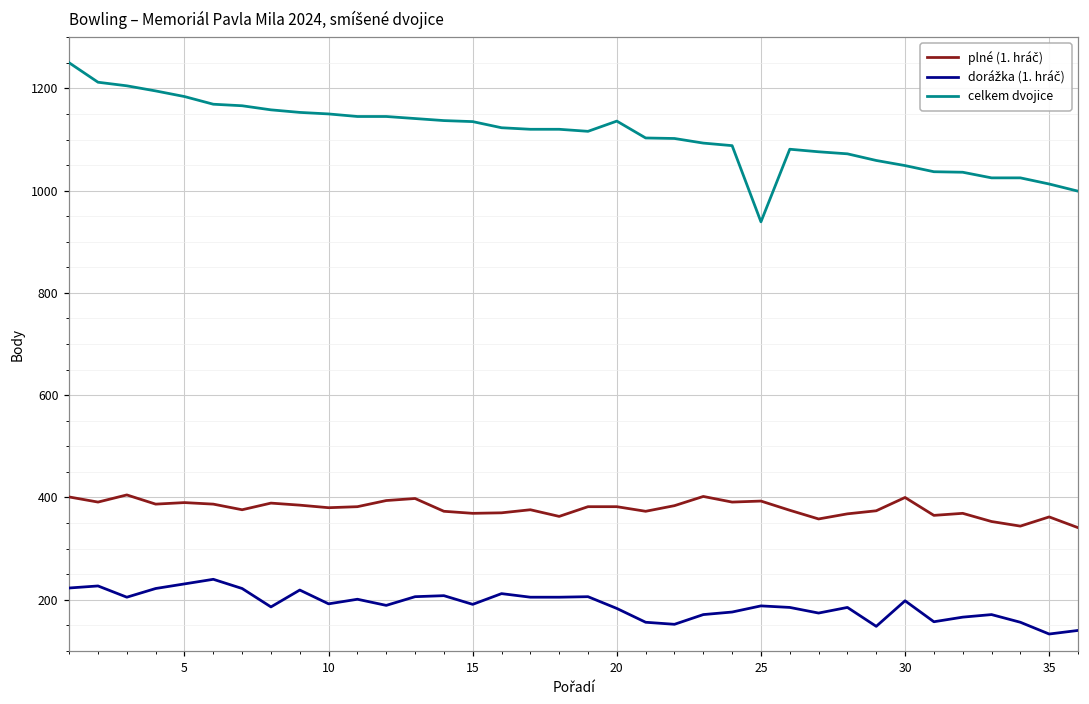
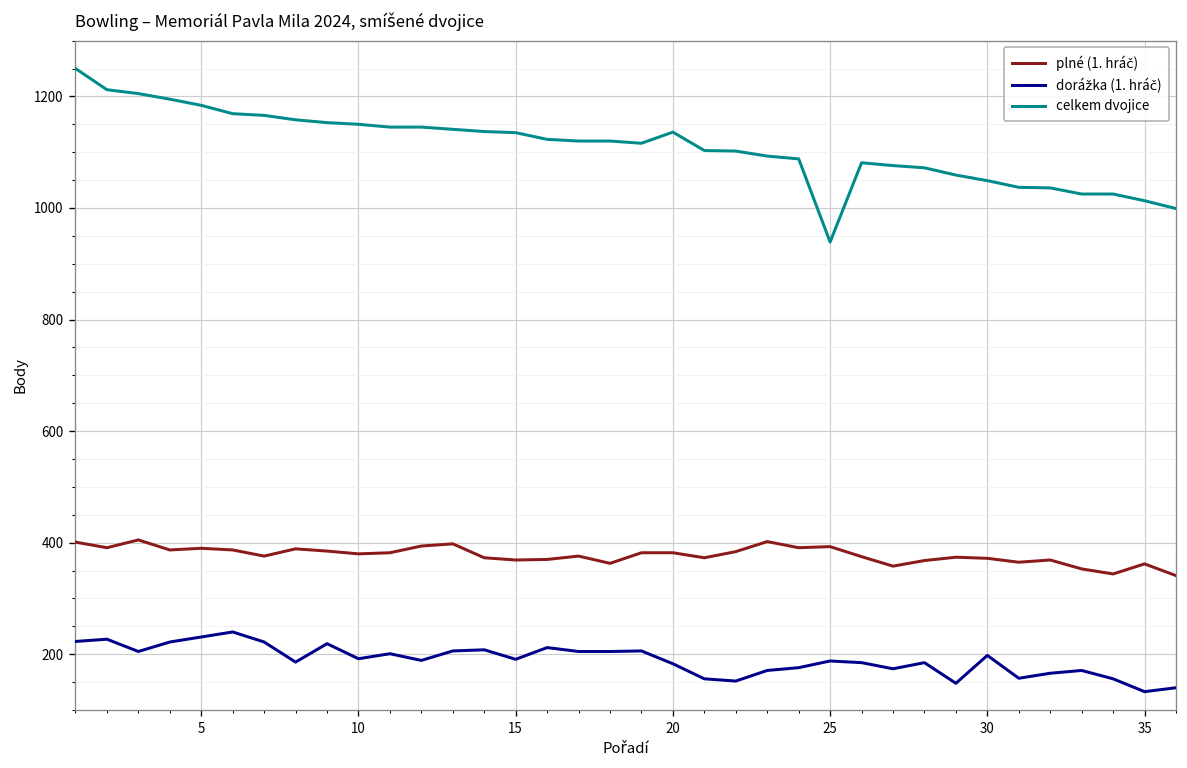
plné (1. hráč), 30: 400 -> 370
